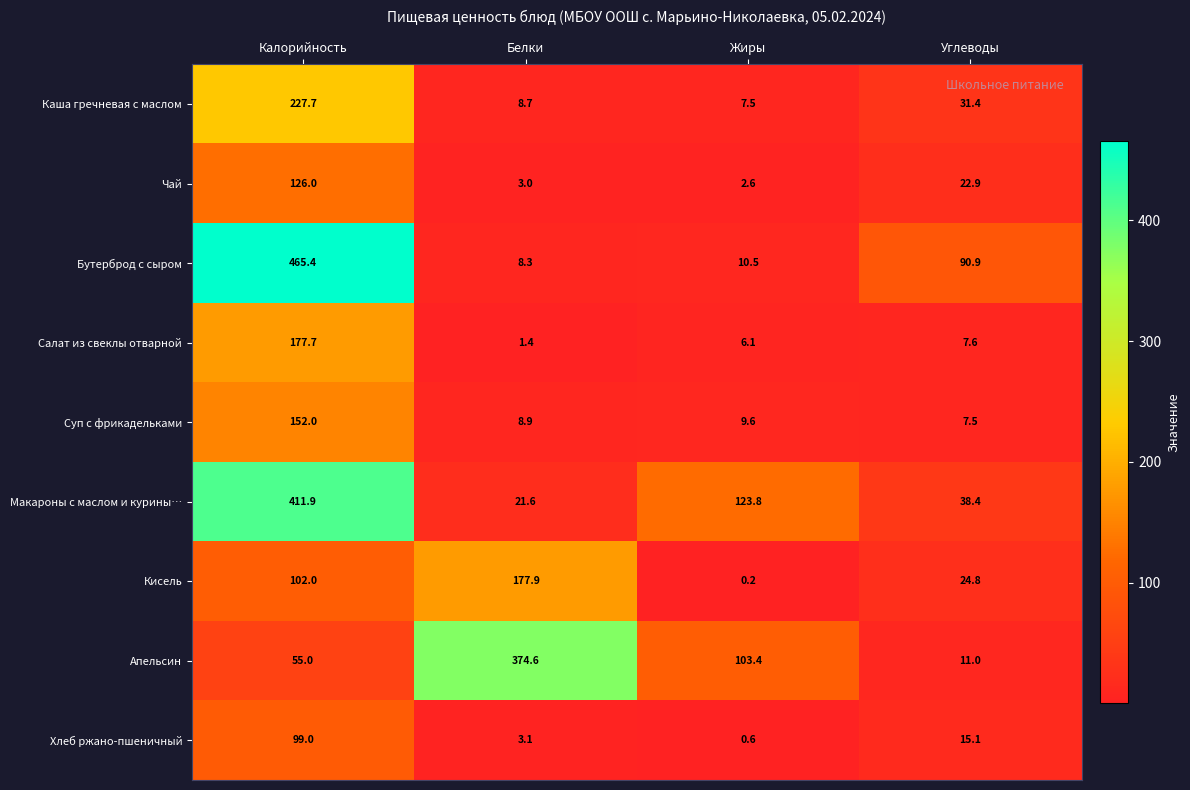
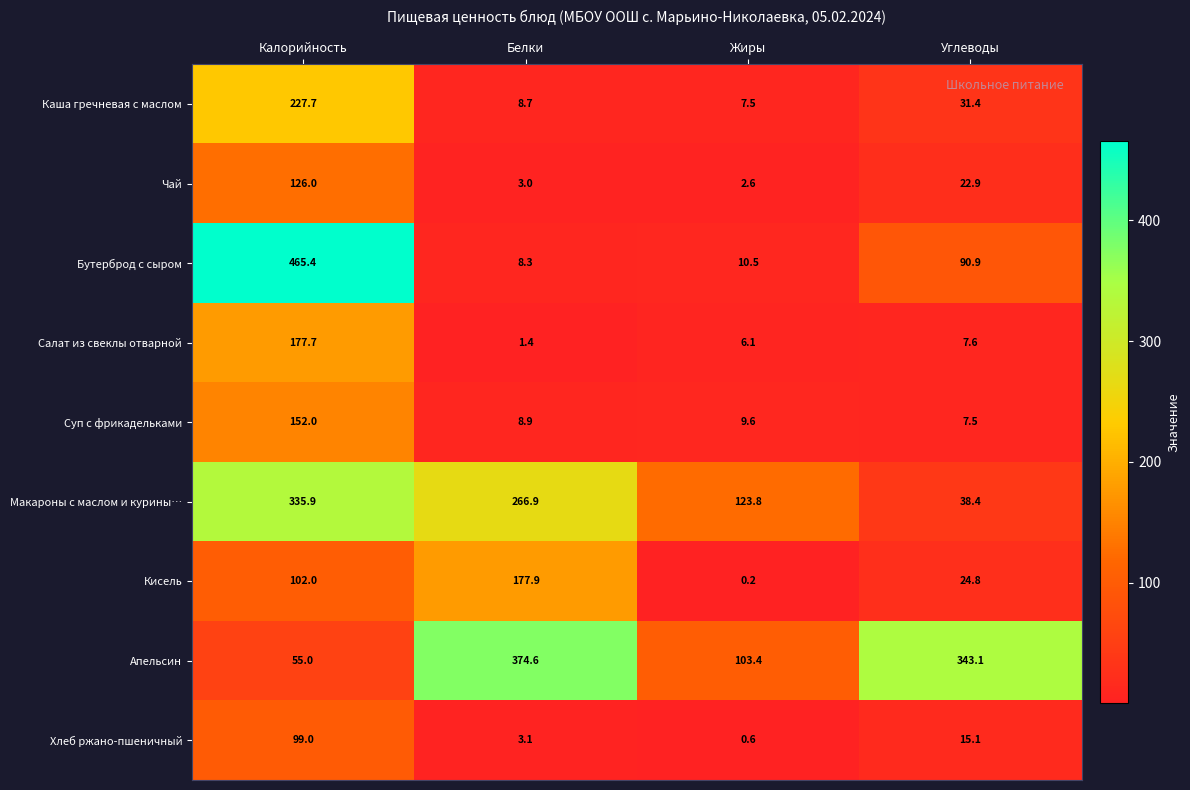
Макароны с маслом и курины…, Калорийность: 411.9 -> 335.9
Макароны с маслом и курины…, Белки: 21.6 -> 266.9
Апельсин, Углеводы: 11.0 -> 343.1
